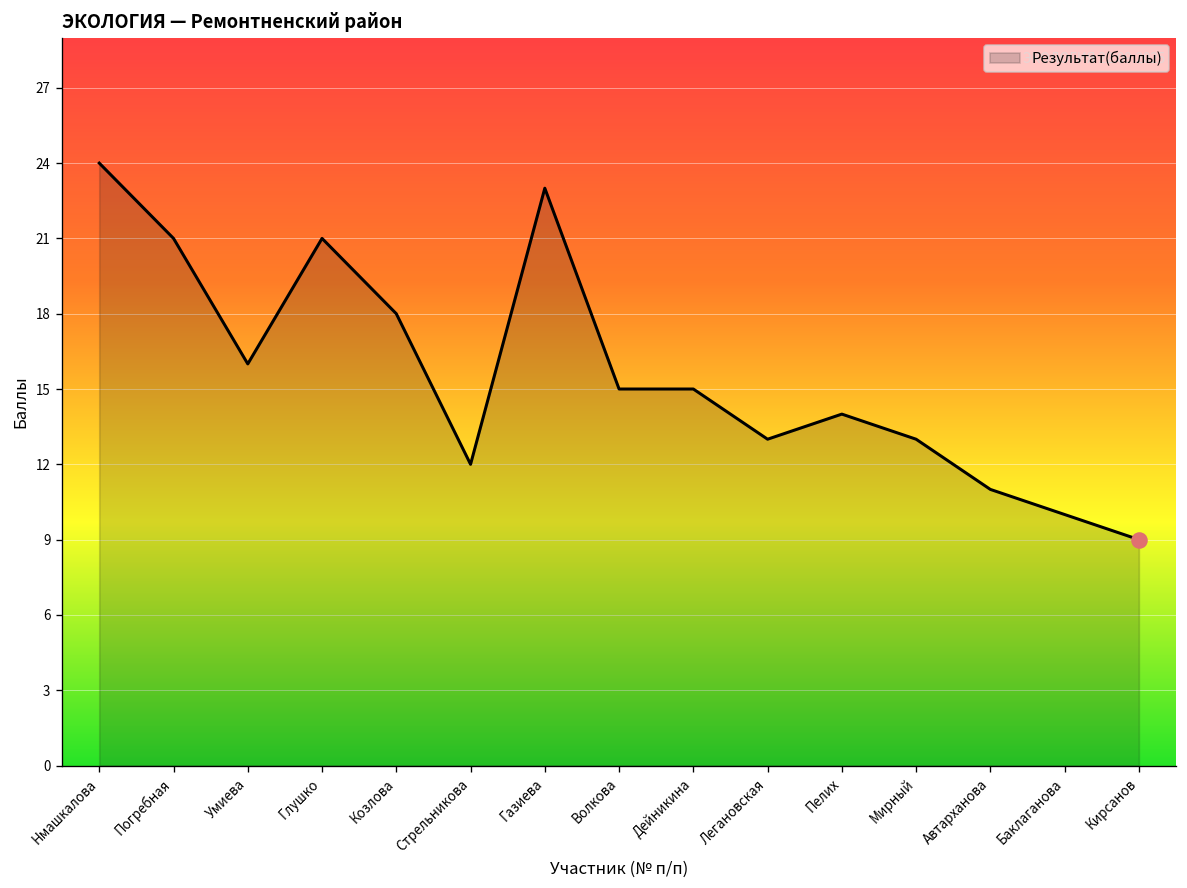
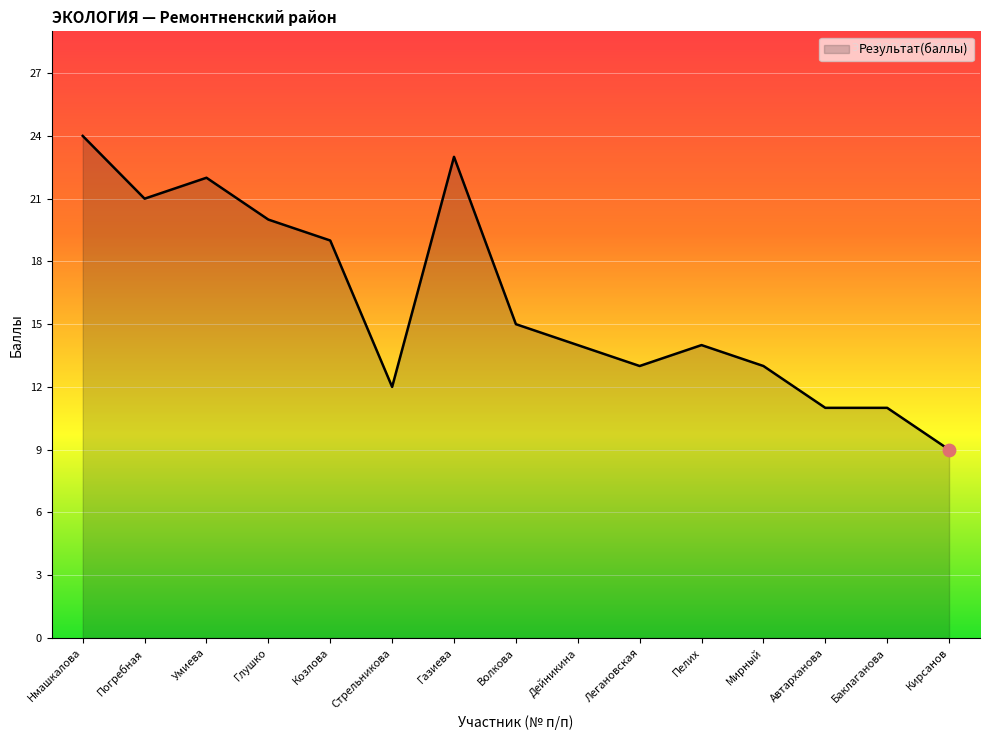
Результат(баллы), Умиева: 16 -> 22
Результат(баллы), Глушко: 21 -> 20
Результат(баллы), Козлова: 18 -> 19
Результат(баллы), Дейникина: 15 -> 14
Результат(баллы), Баклаганова: 10 -> 11
